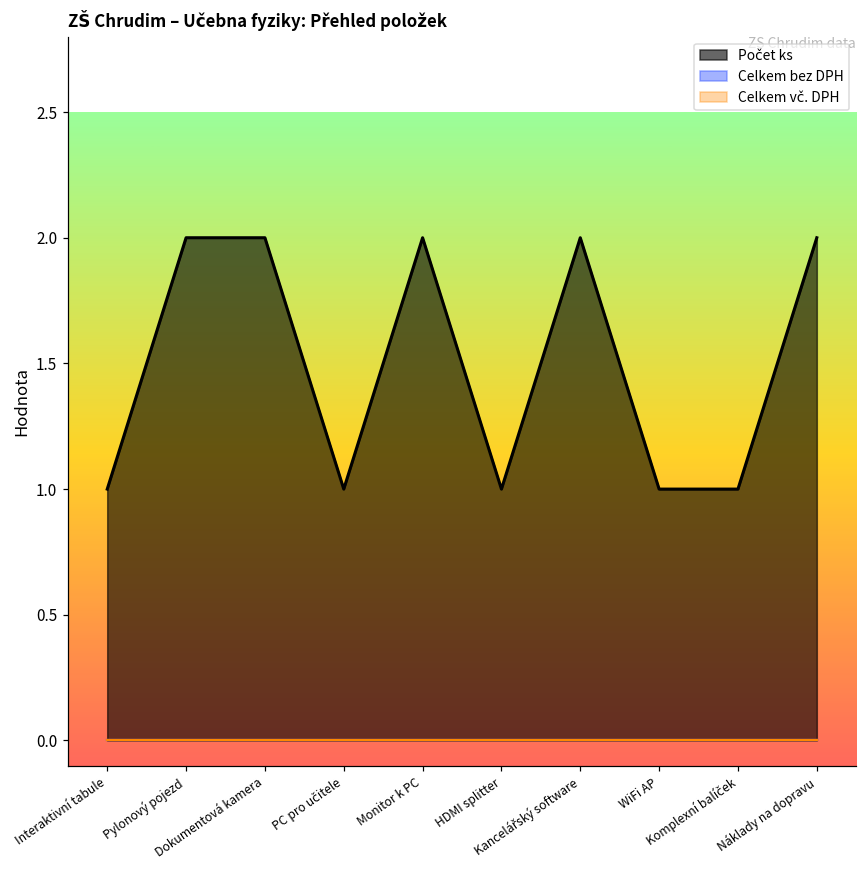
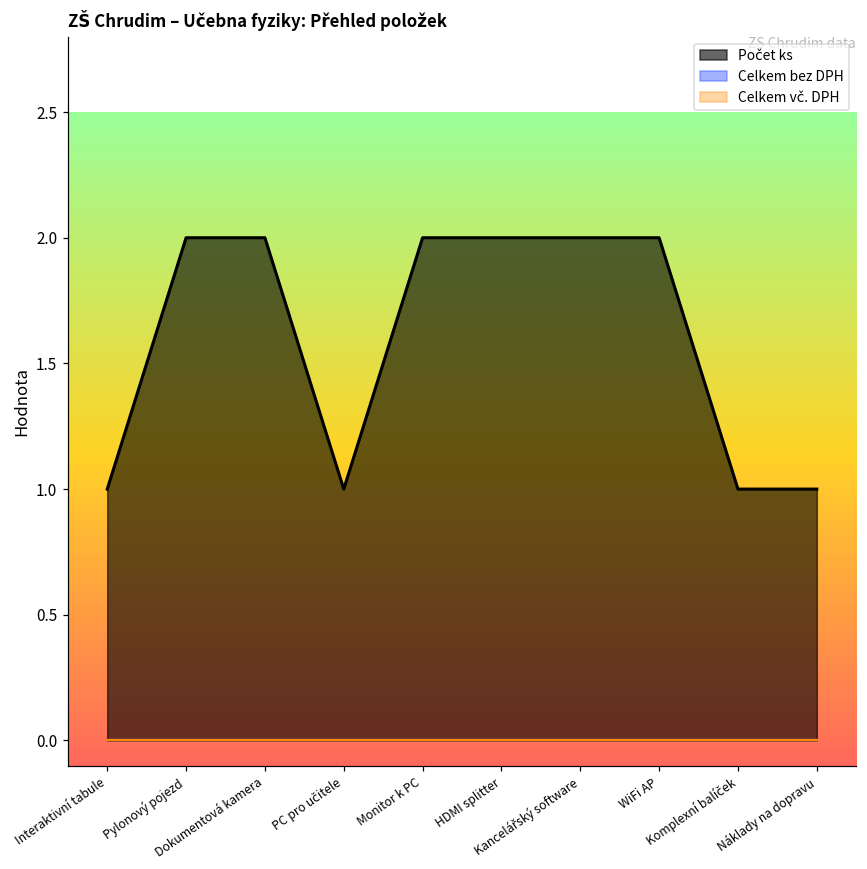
Počet ks, HDMI splitter: 1 -> 2
Počet ks, WiFi AP: 1 -> 2
Počet ks, Náklady na dopravu: 2 -> 1
